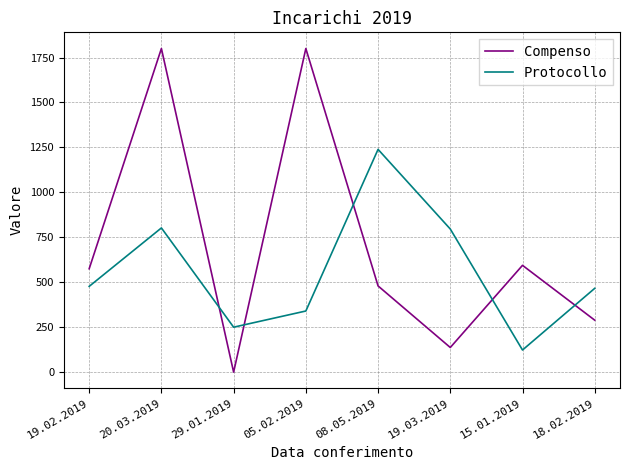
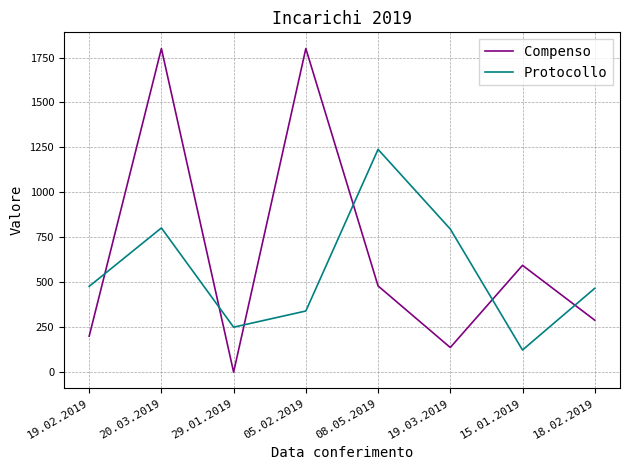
Compenso, 19.02.2019: 580 -> 200
